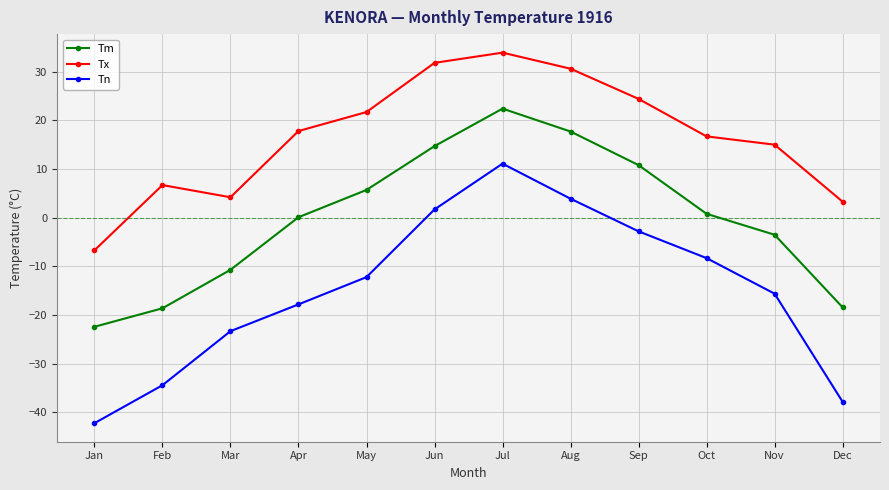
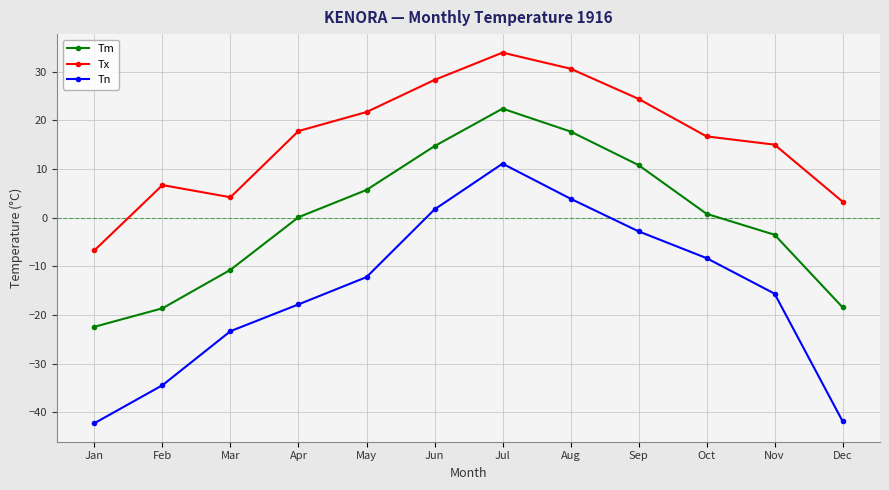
Tx, Jun: 32 -> 28
Tn, Dec: -38 -> -42
